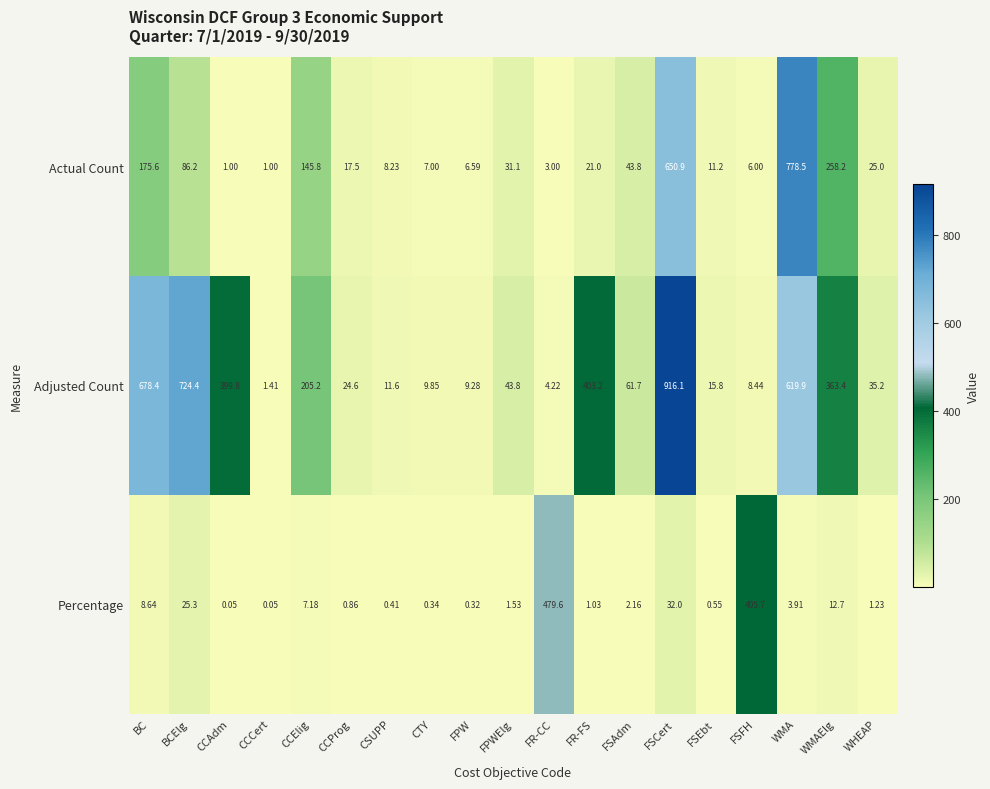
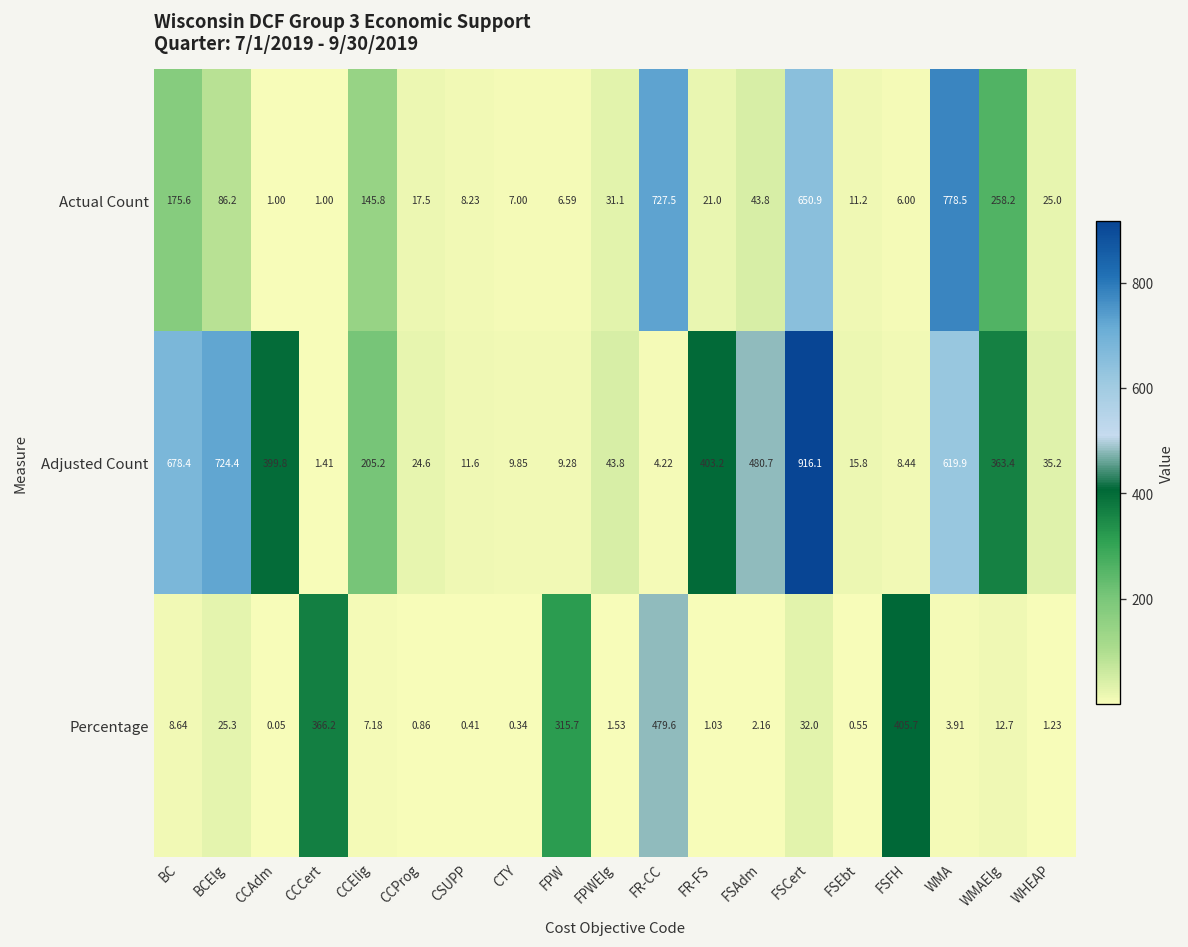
Actual Count, FR-CC: 3.00 -> 727.5
Adjusted Count, FSAdm: 61.7 -> 480.7
Percentage, CCCert: 0.05 -> 366.2
Percentage, FPW: 0.32 -> 315.7
